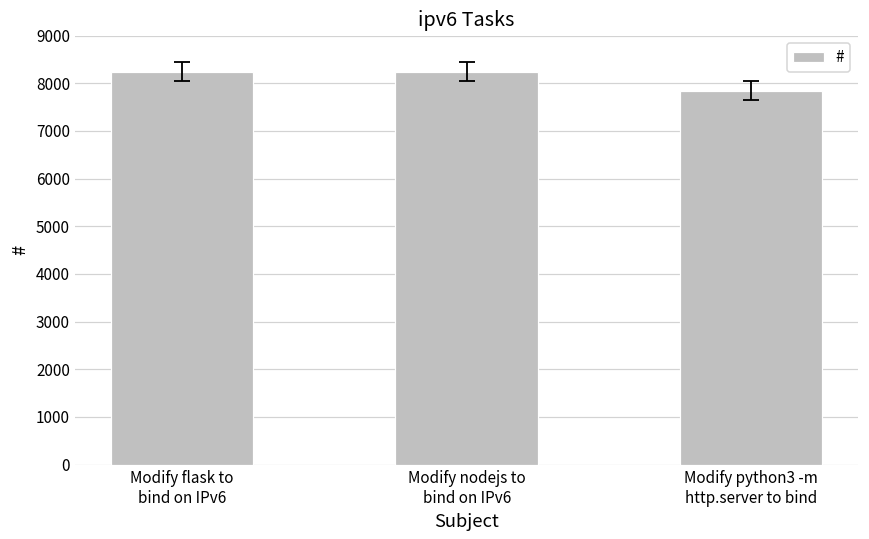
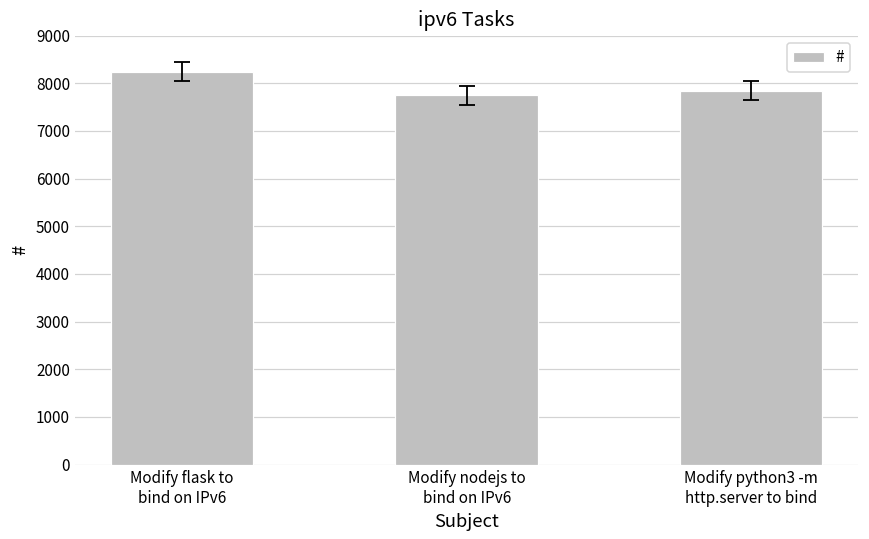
#, Modify nodejs to bind on IPv6: 8200 -> 7700
